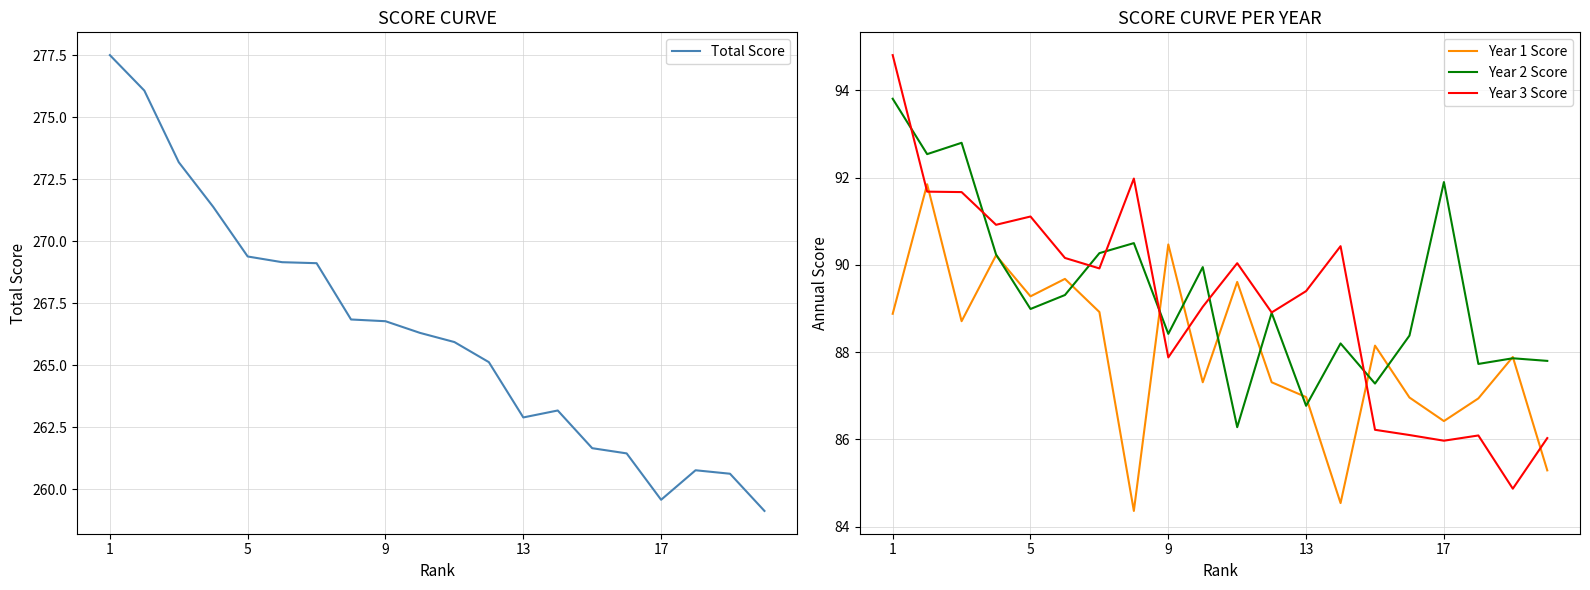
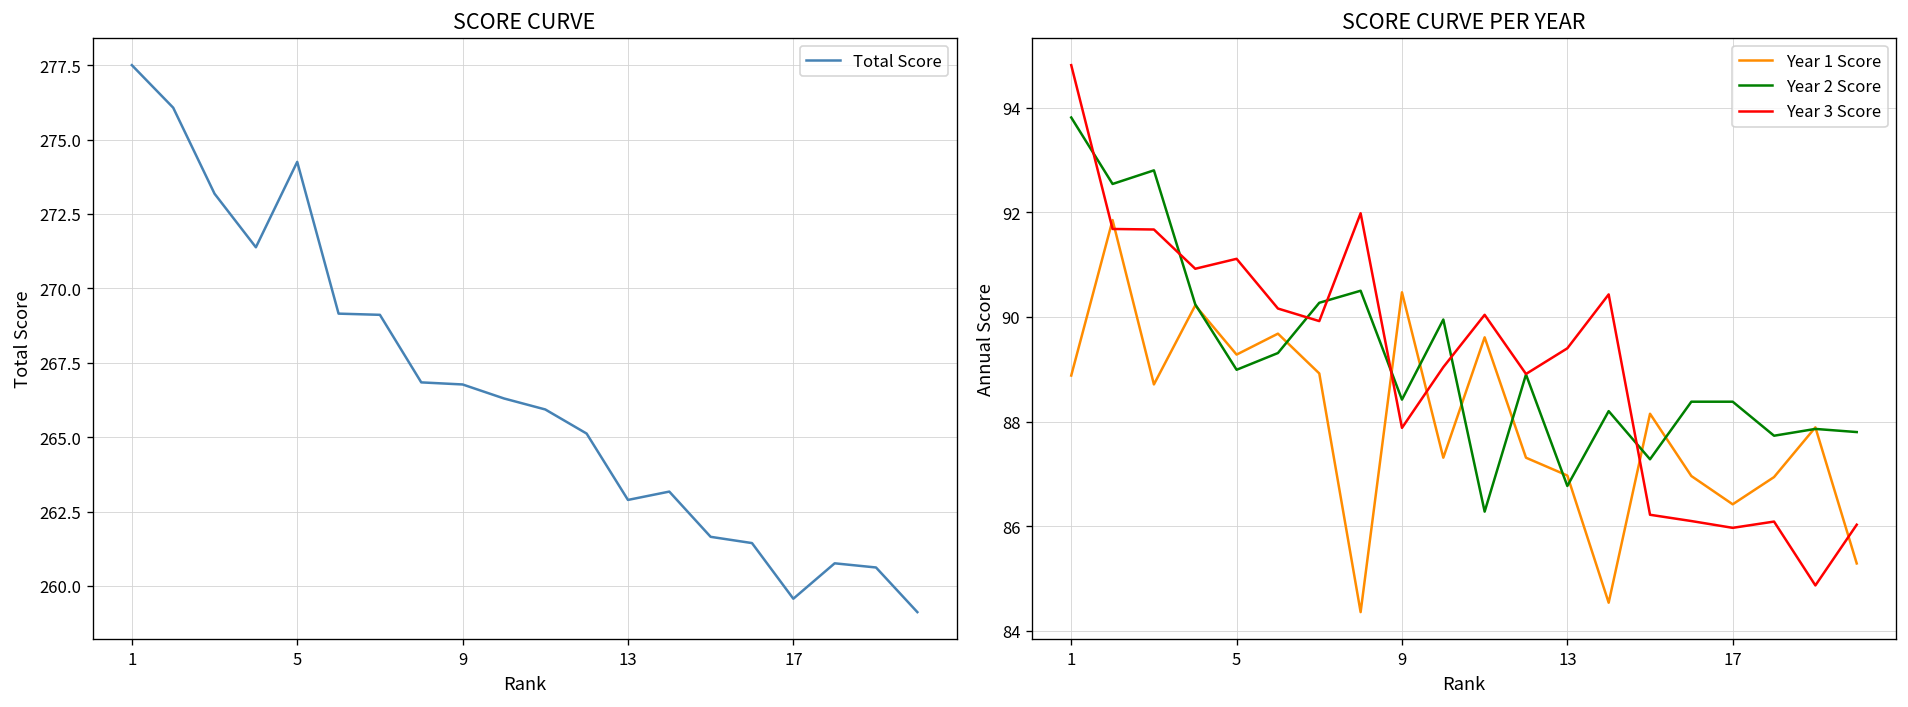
SCORE CURVE, 5: 269.4 -> 274.3
SCORE CURVE PER YEAR, Year 2 Score, 17: 91.9 -> 88.4
